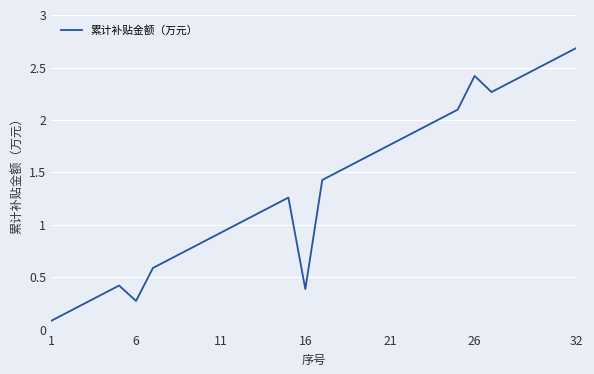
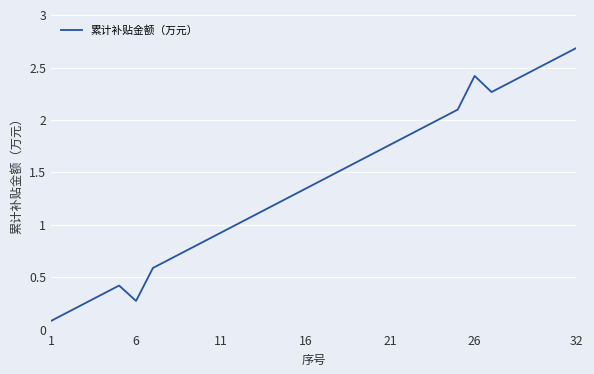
16: 0.4 -> 1.3
